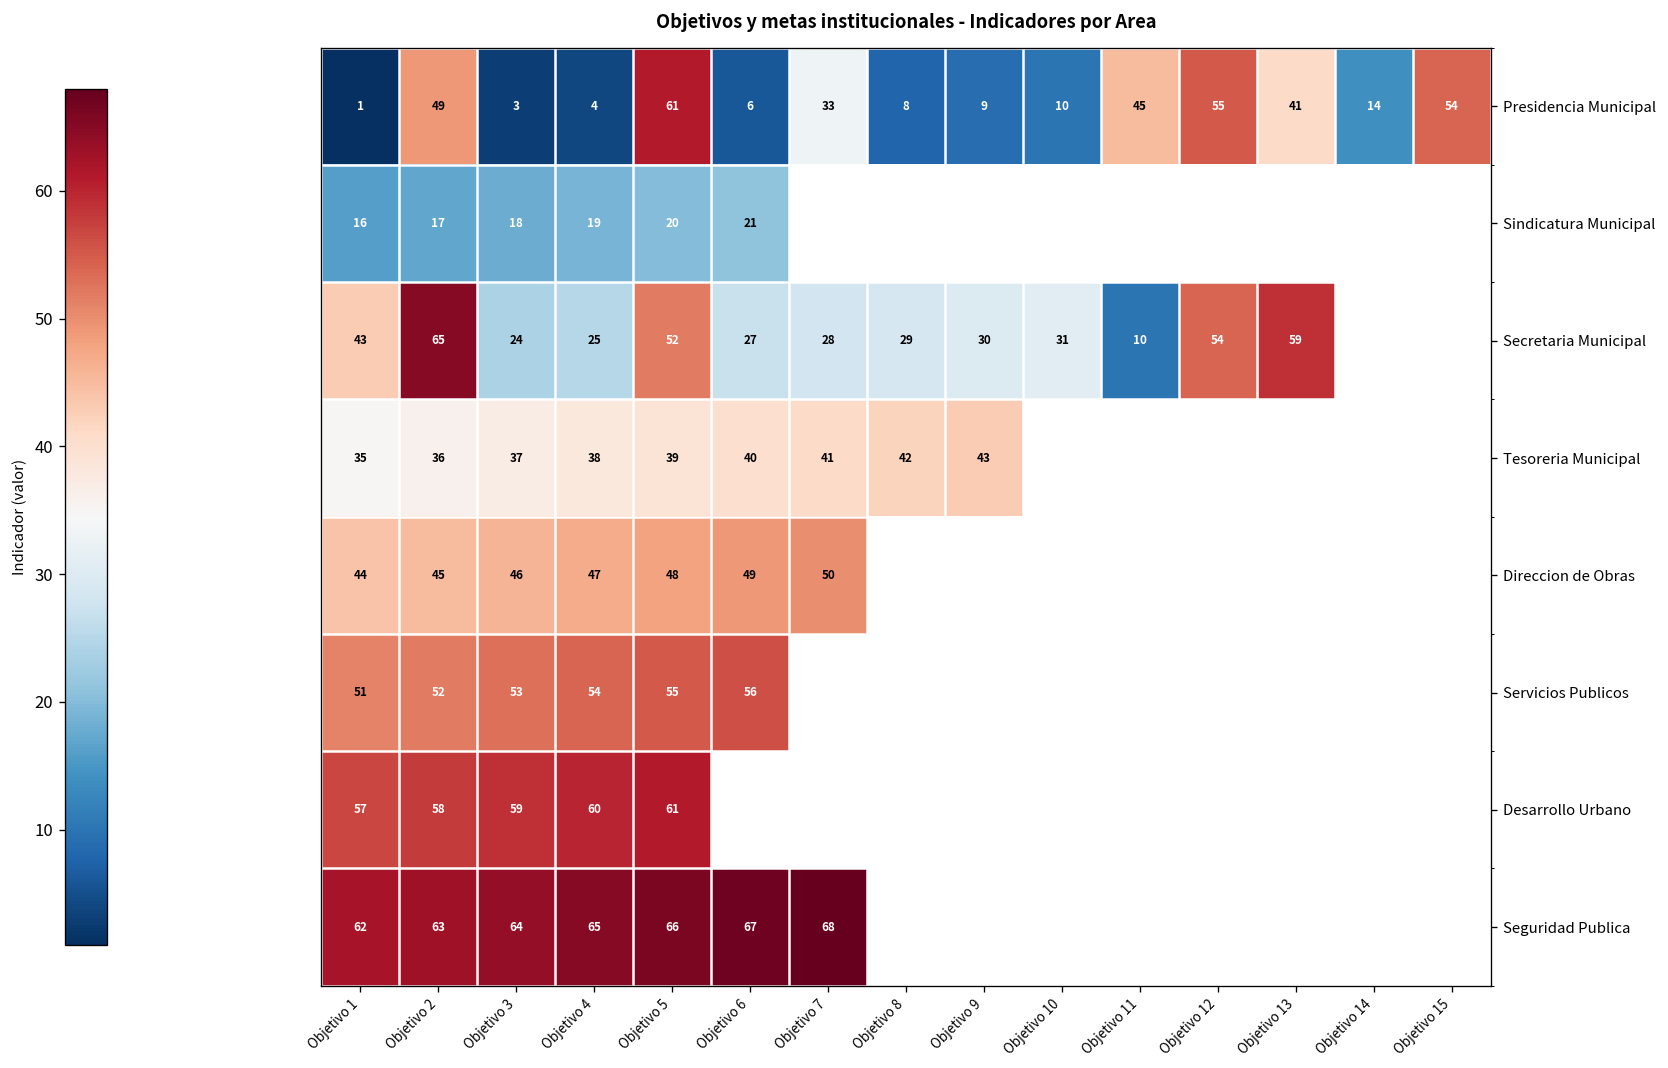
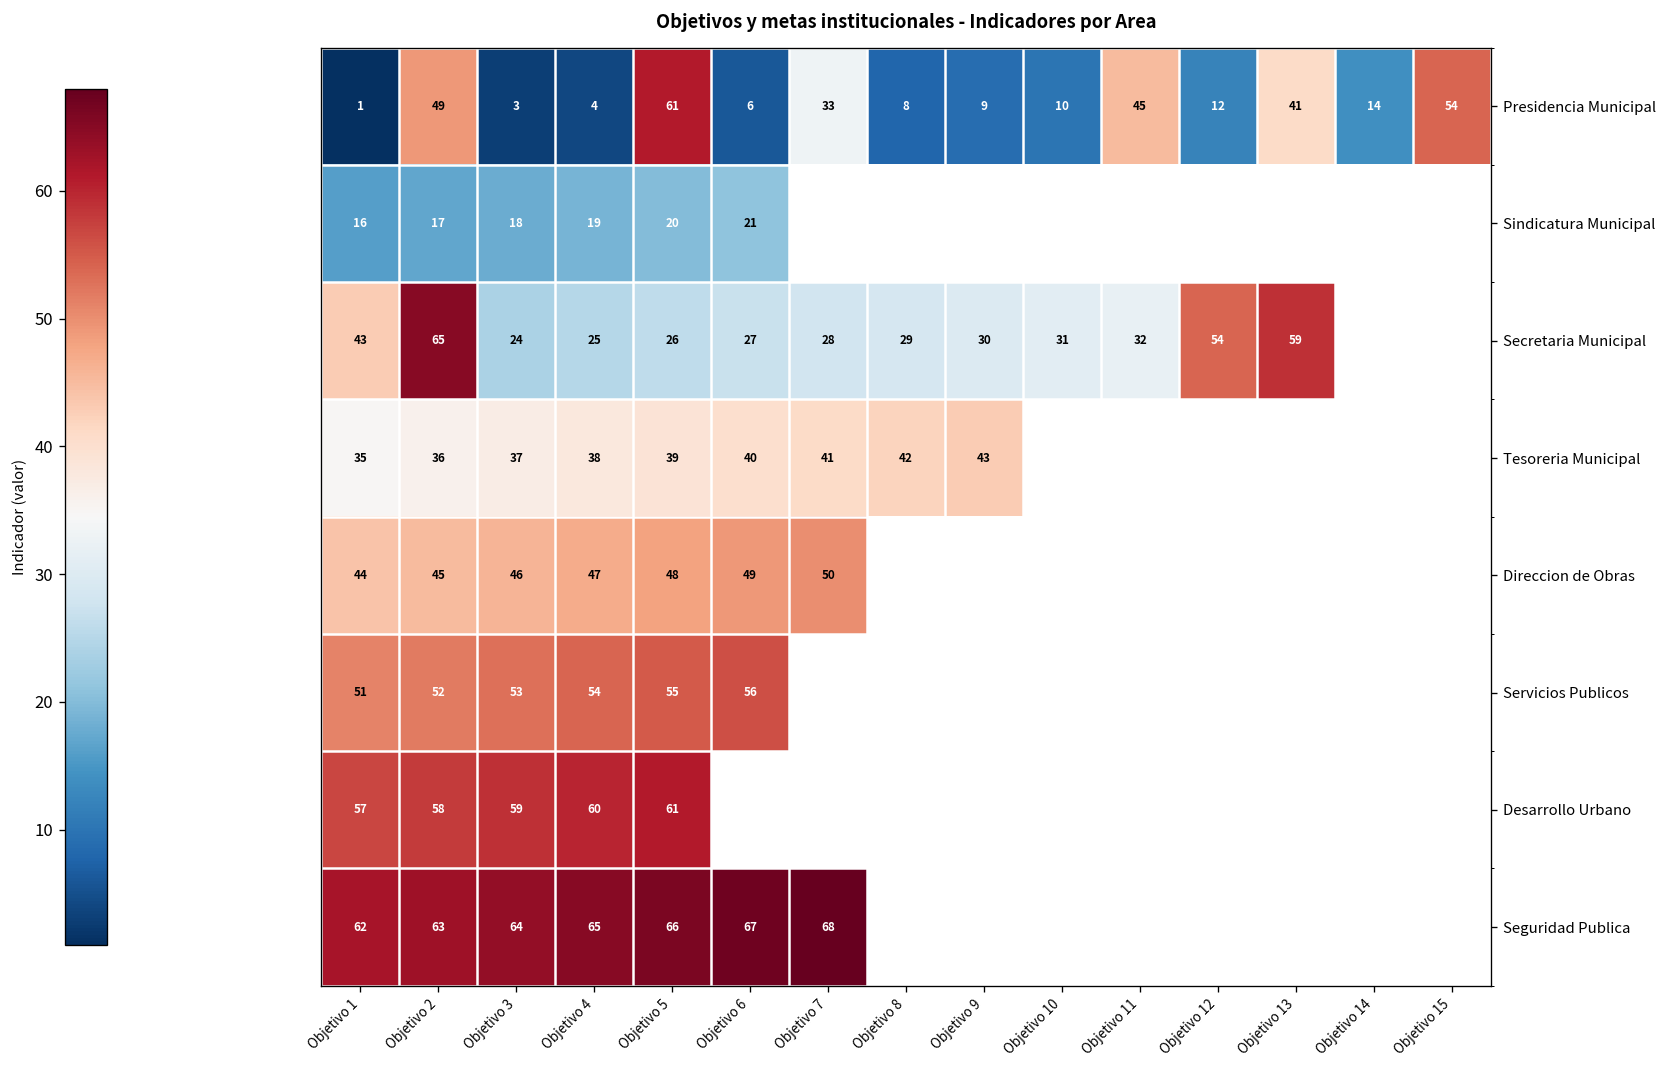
Presidencia Municipal, Objetivo 12: 55 -> 12
Secretaria Municipal, Objetivo 5: 52 -> 26
Secretaria Municipal, Objetivo 11: 10 -> 32
